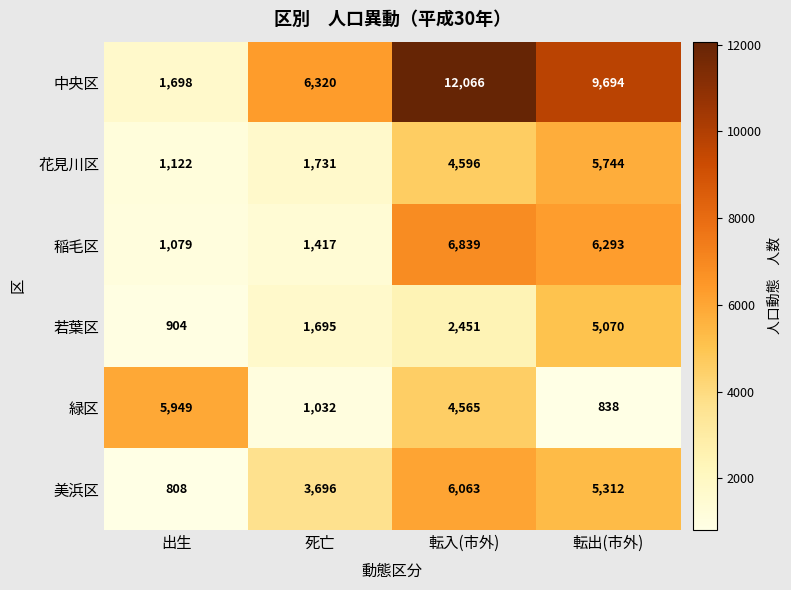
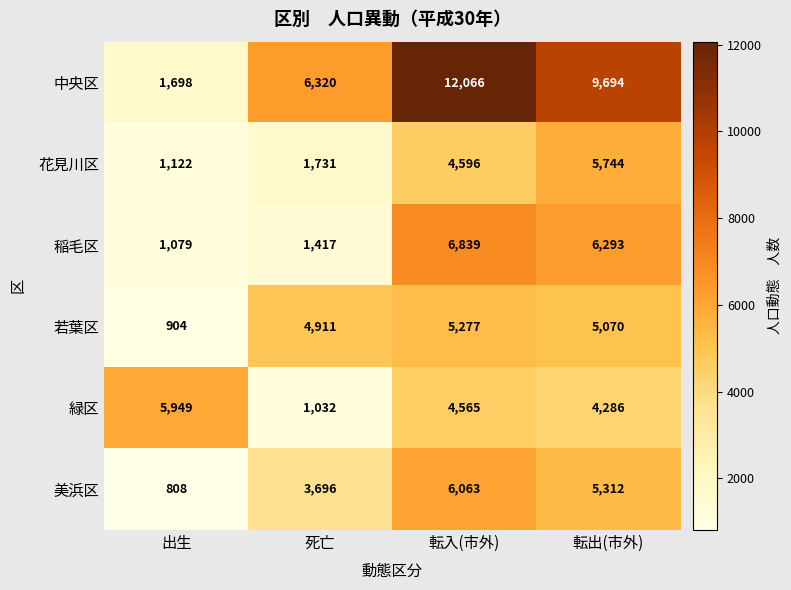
若葉区, 死亡: 1,695 -> 4,911
若葉区, 転入(市外): 2,451 -> 5,277
緑区, 転出(市外): 838 -> 4,286
